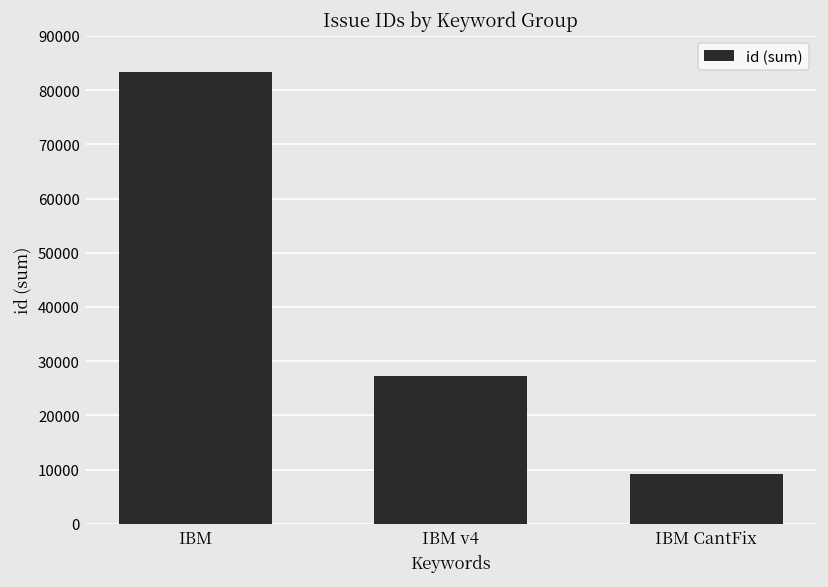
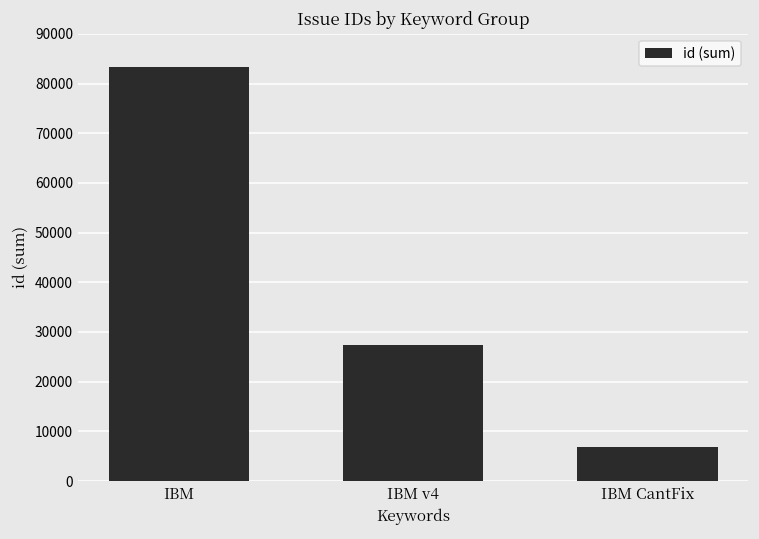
IBM CantFix: 9000 -> 7000
